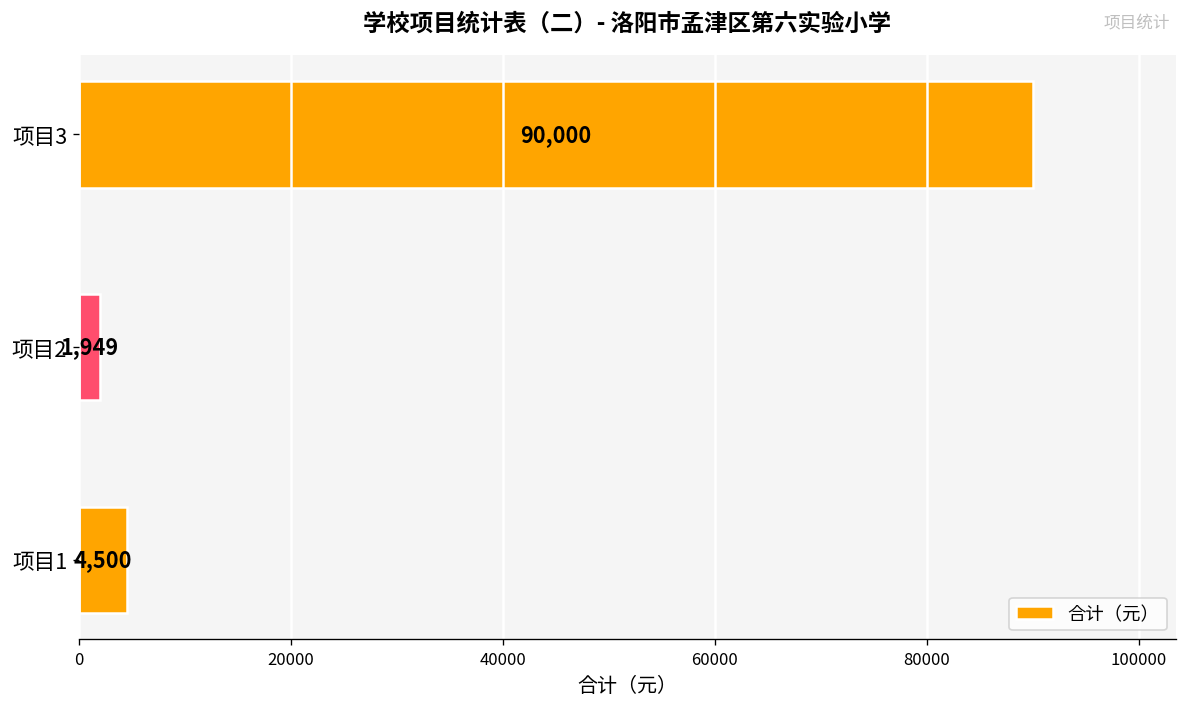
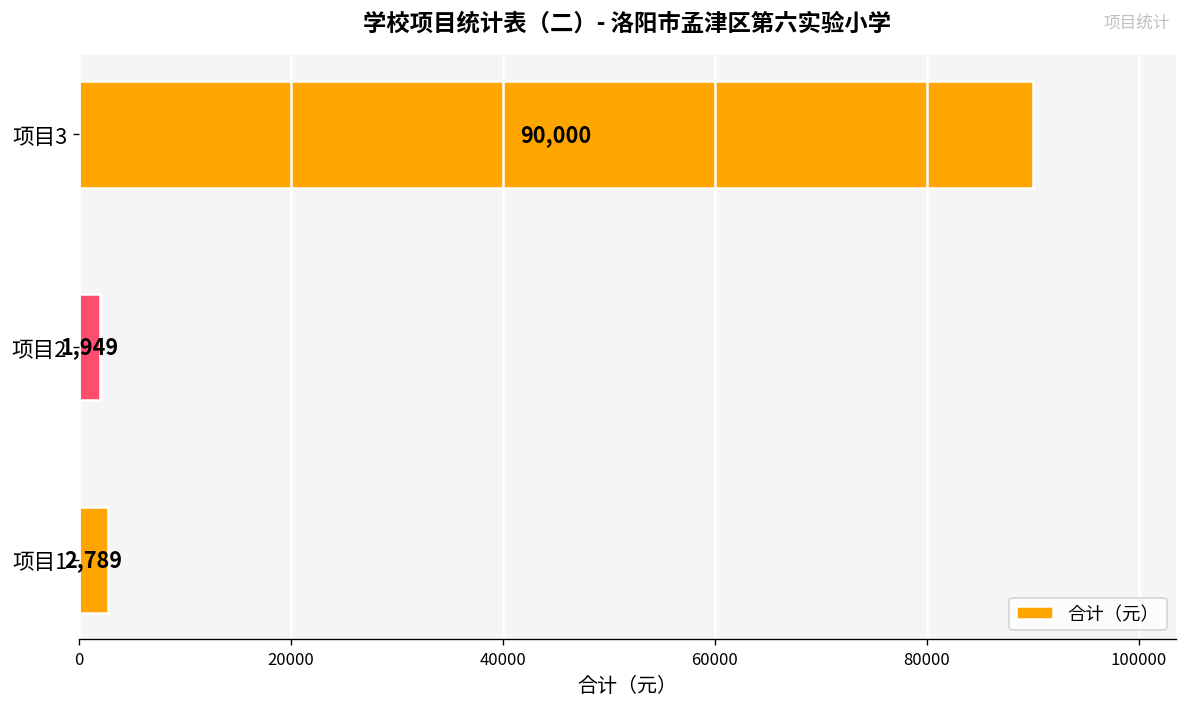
项目1: 4,500 -> 2,789
